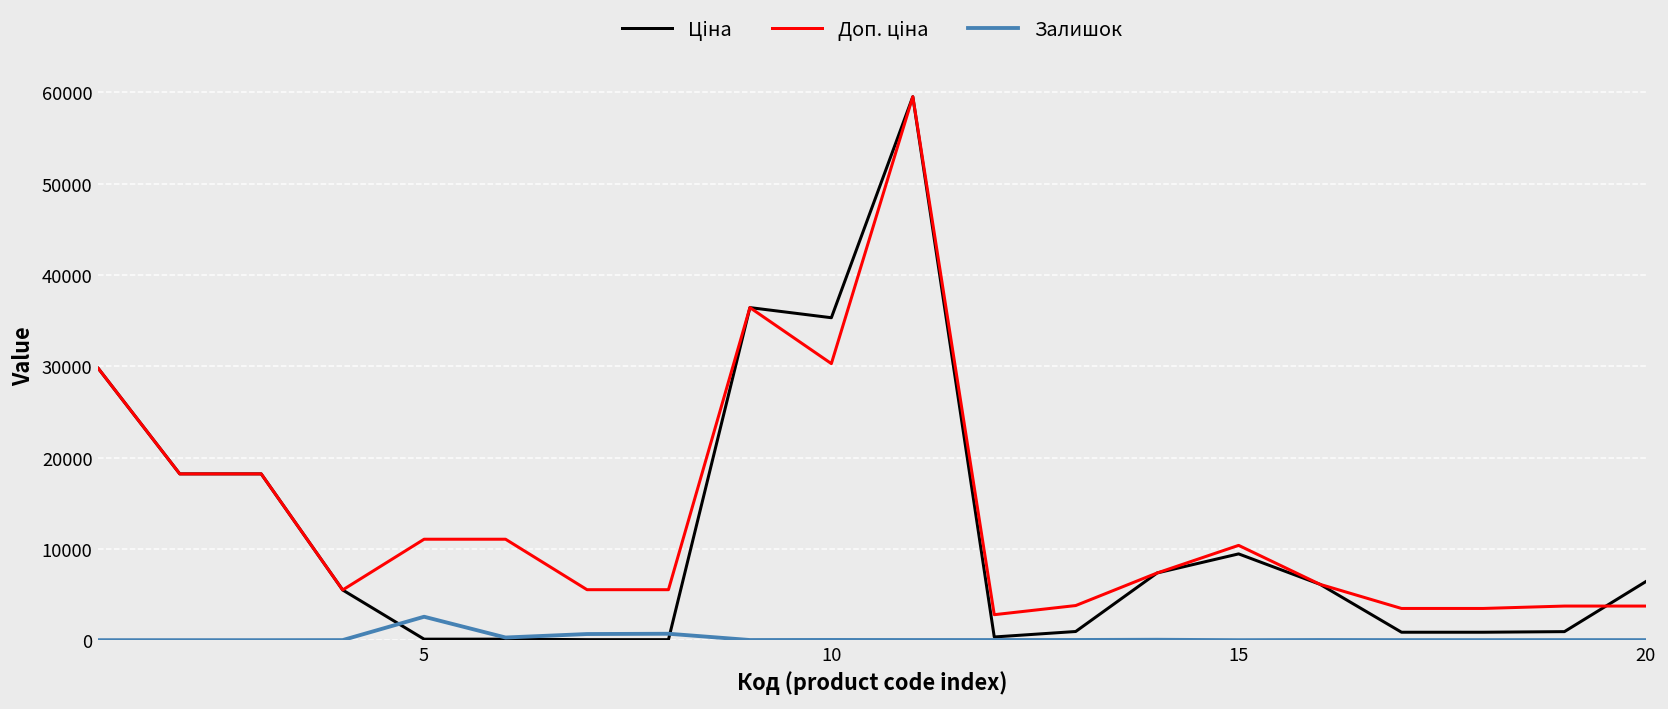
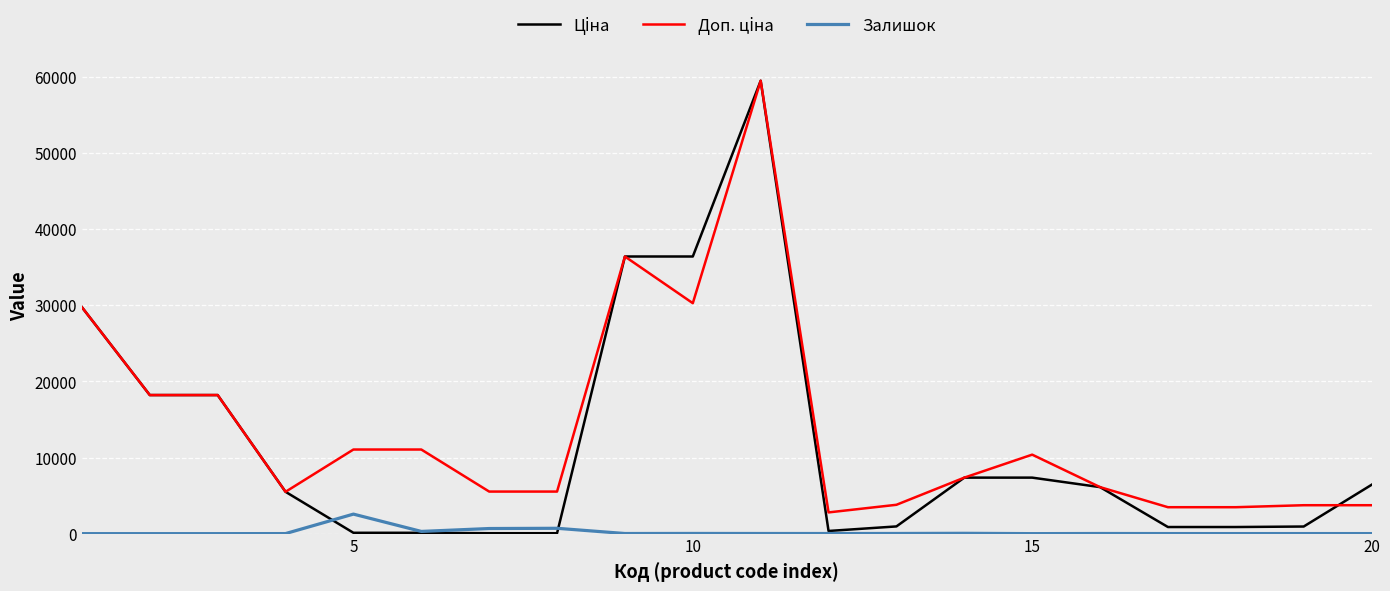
Ціна, 10: 35000 -> 36000
Ціна, 15: 9000 -> 7000
